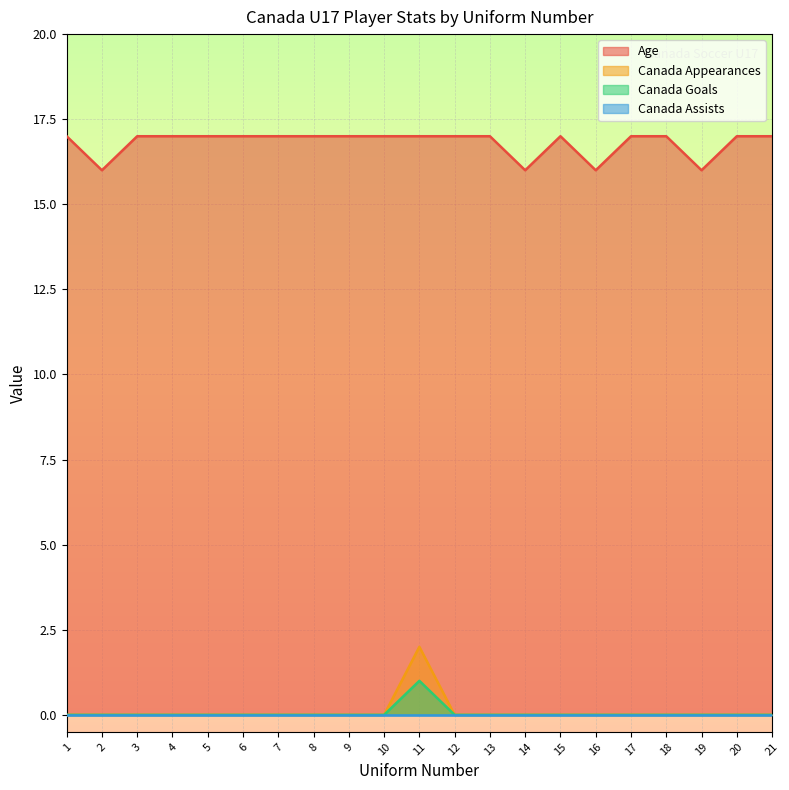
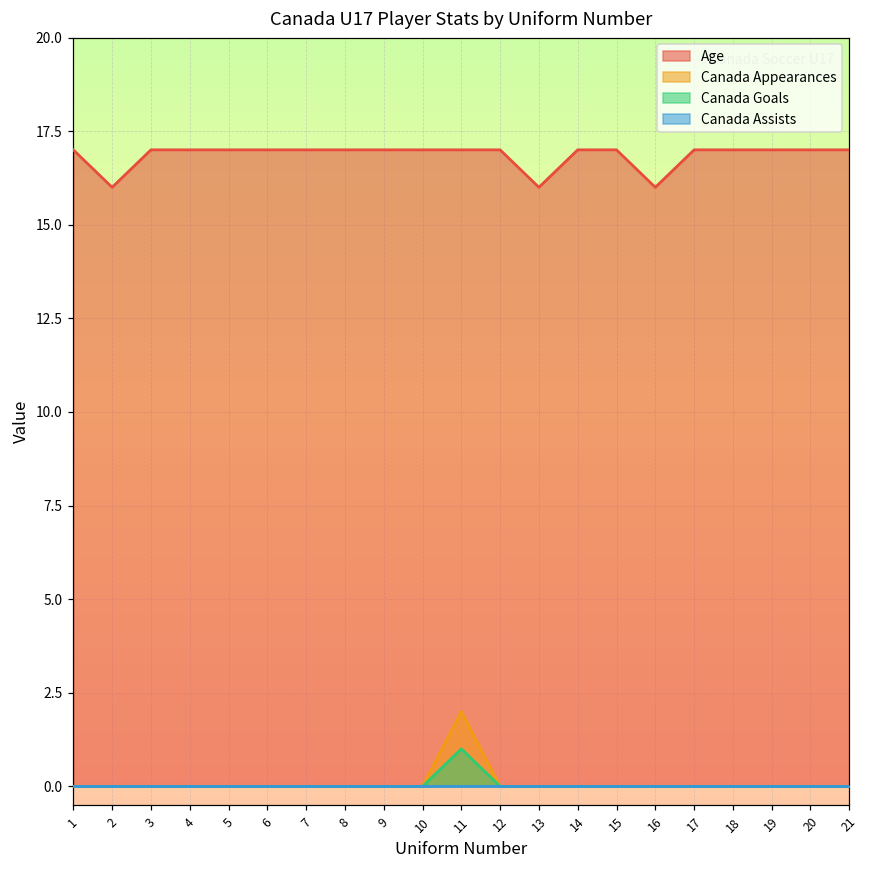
Age, 13: 17 -> 16
Age, 14: 16 -> 17
Age, 19: 16 -> 17
